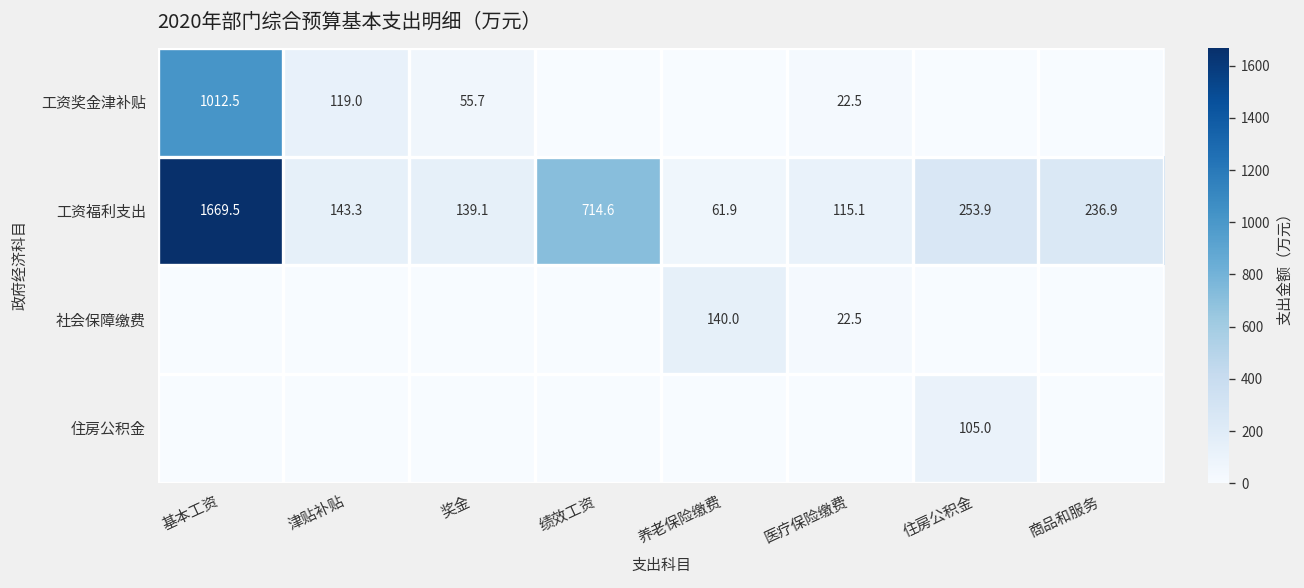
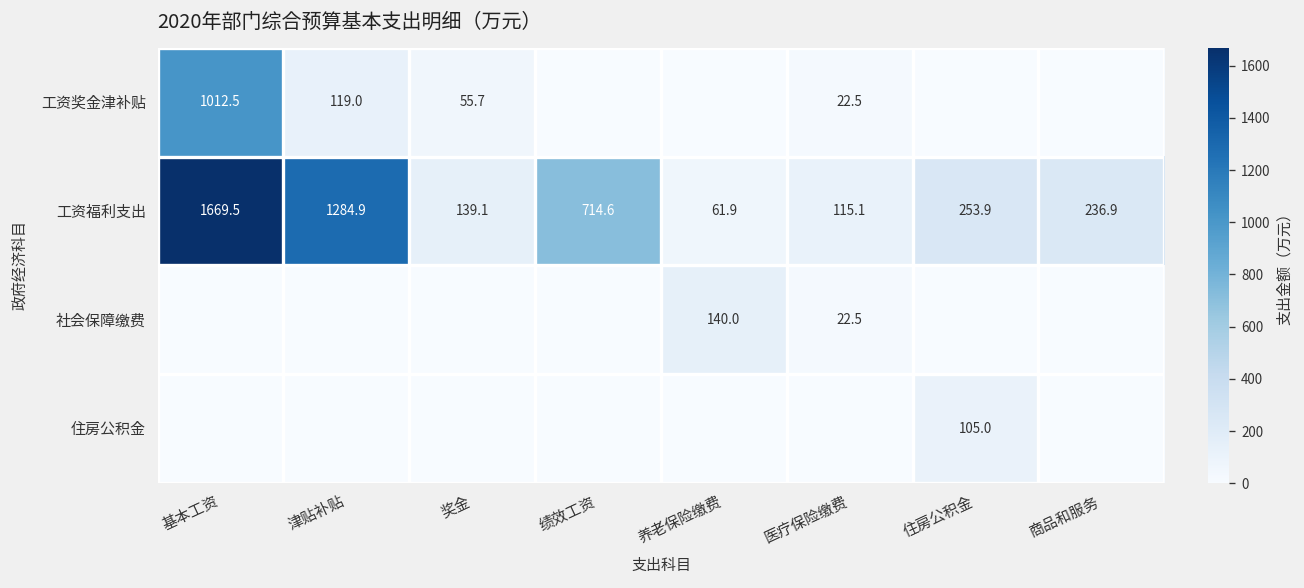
工资福利支出, 津贴补贴: 143.3 -> 1284.9
